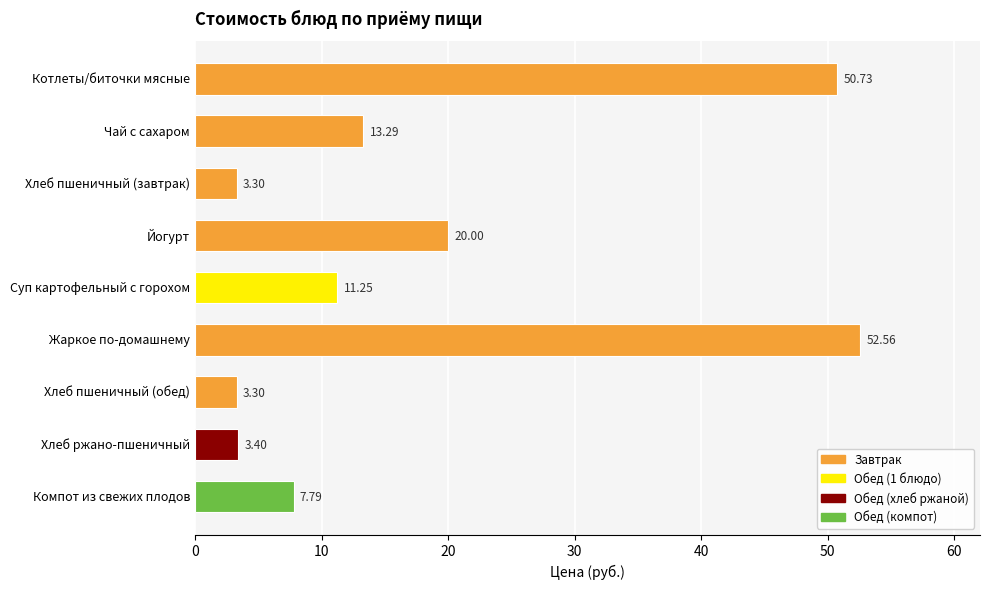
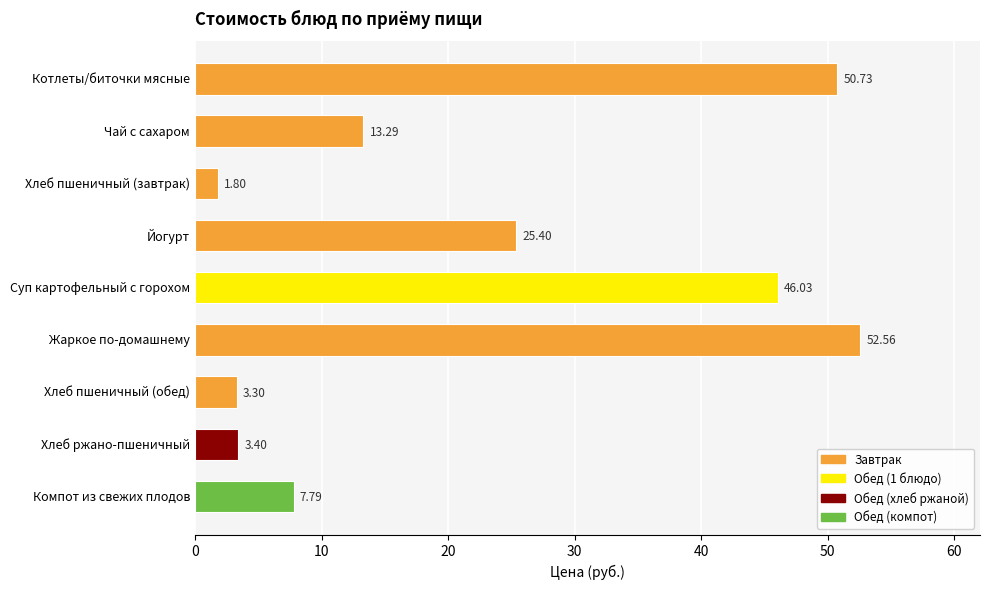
Хлеб пшеничный (завтрак): 3.30 -> 1.80
Йогурт: 20.00 -> 25.40
Суп картофельный с горохом: 11.25 -> 46.03
